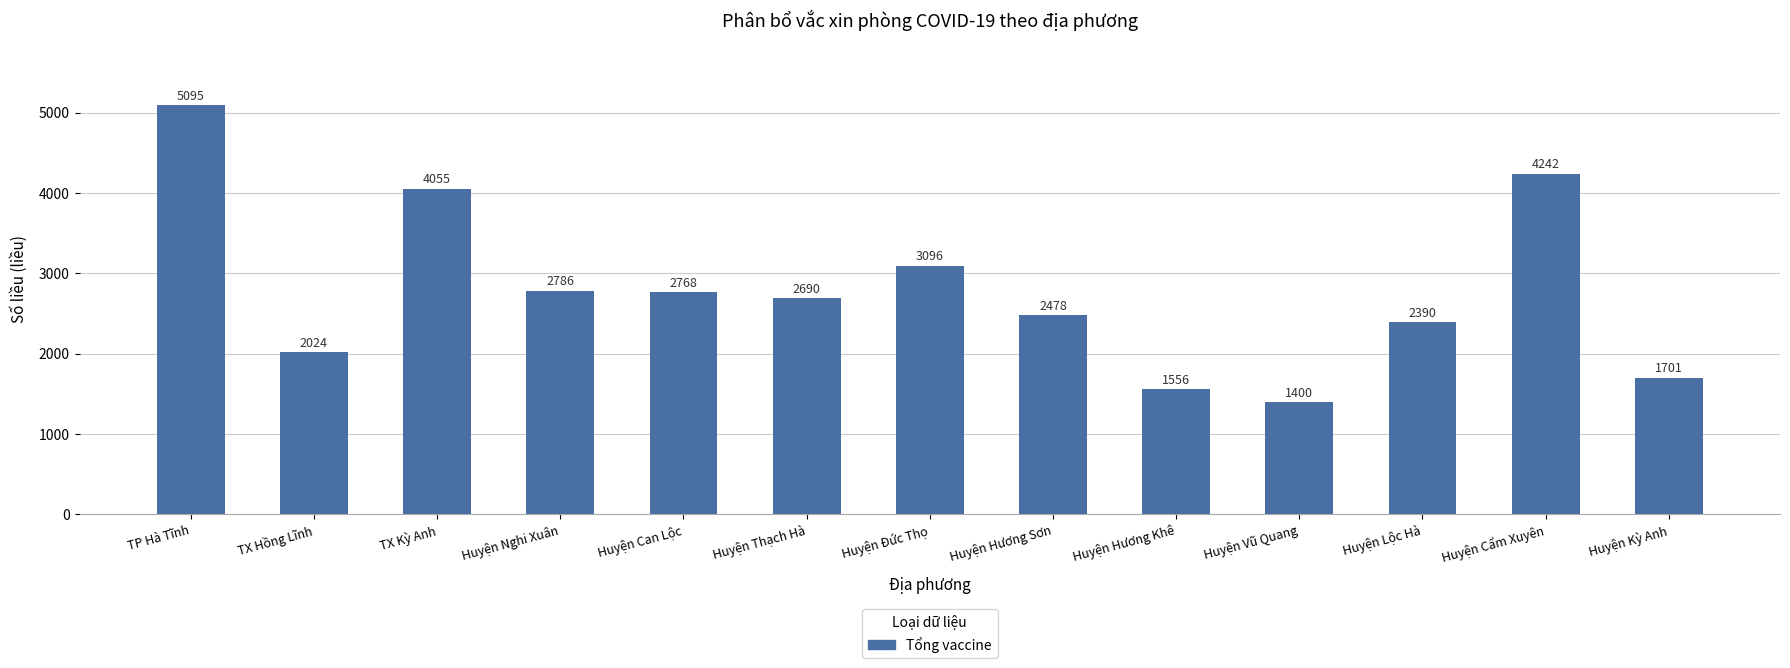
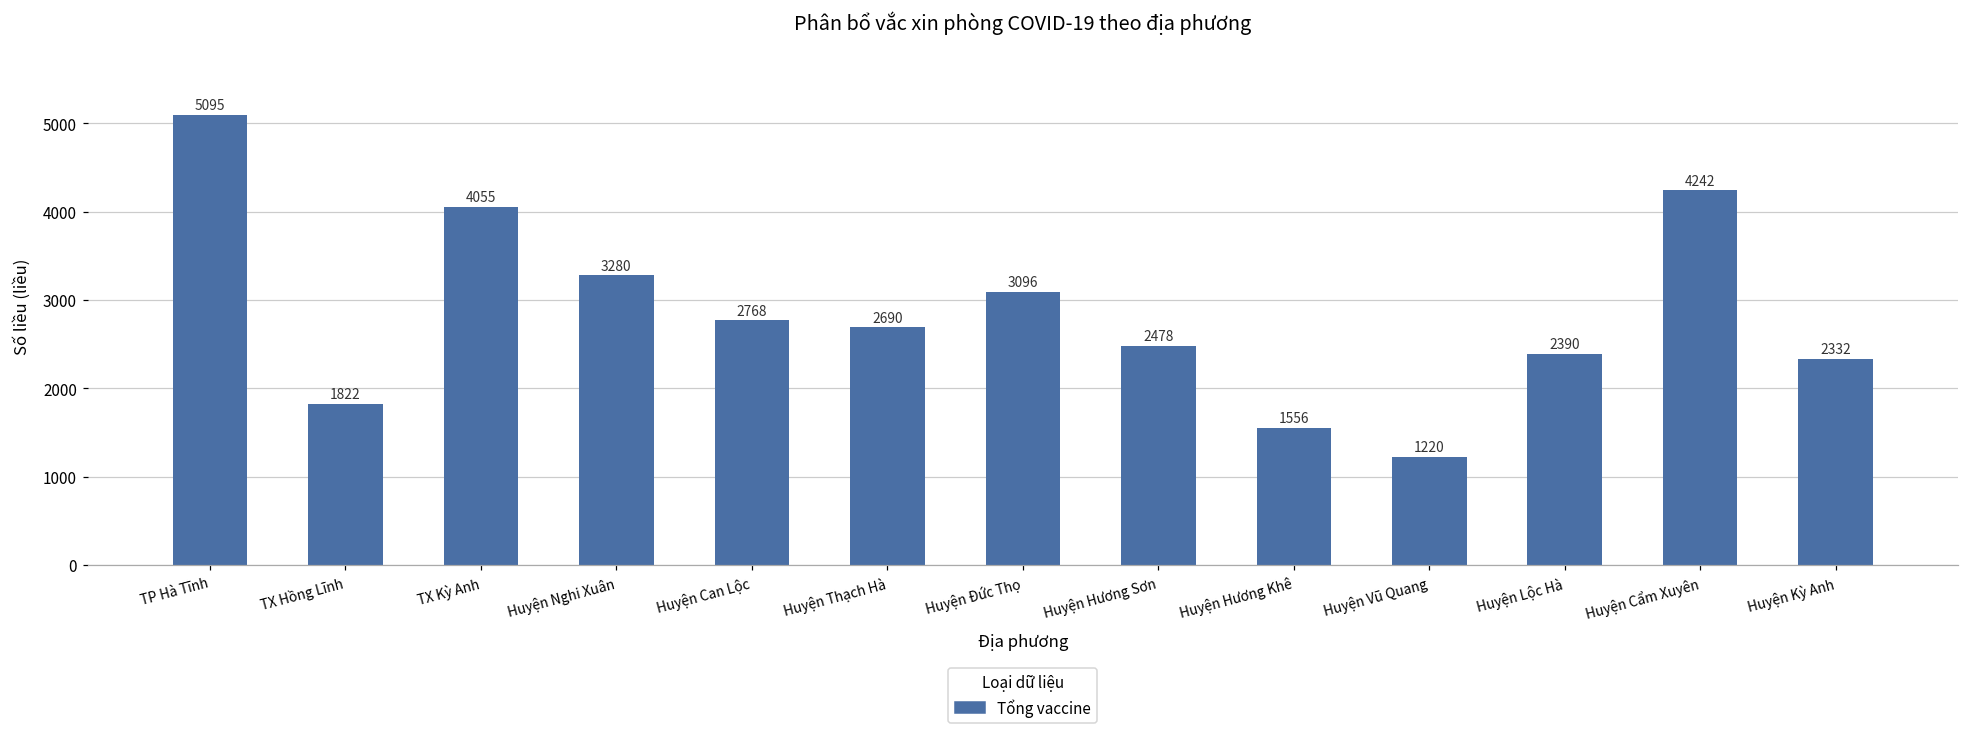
TX Hồng Lĩnh: 2024 -> 1822
Huyện Nghi Xuân: 2786 -> 3280
Huyện Vũ Quang: 1400 -> 1220
Huyện Kỳ Anh: 1701 -> 2332
